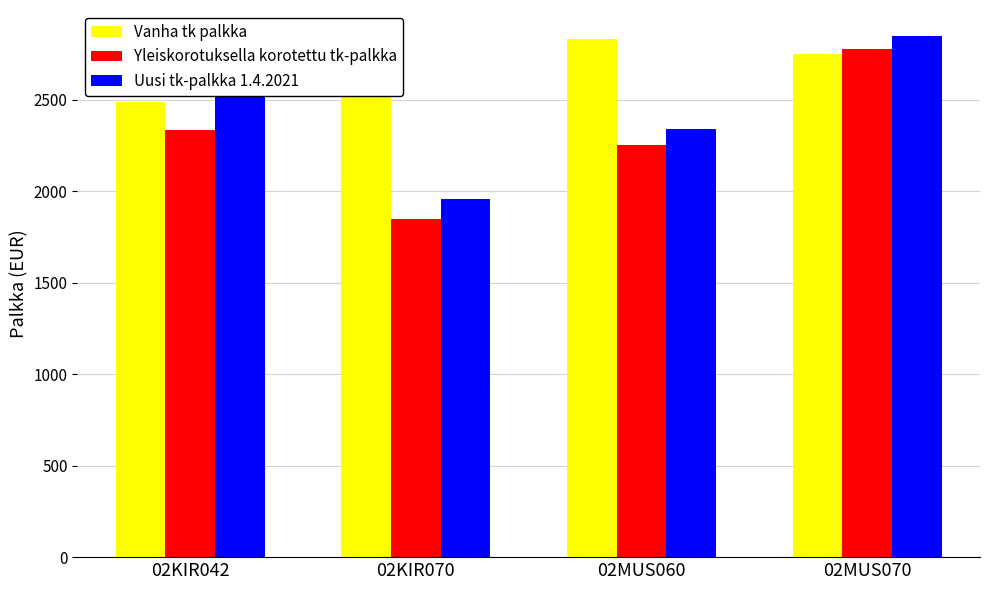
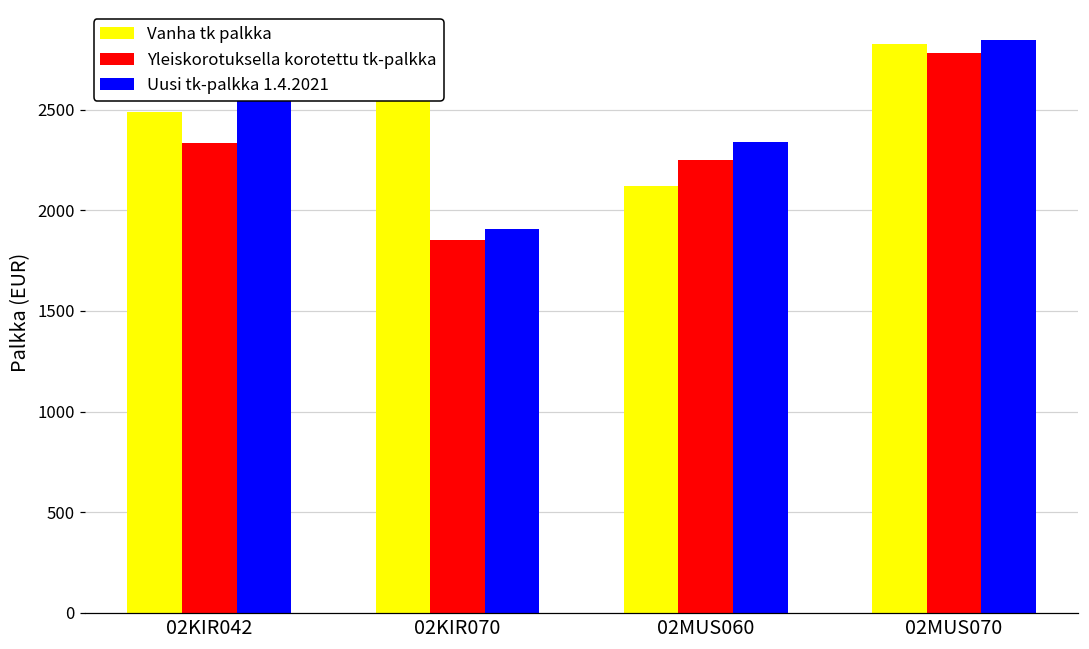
Uusi tk-palkka 1.4.2021, 02KIR070: 1960 -> 1910
Vanha tk palkka, 02MUS060: 2830 -> 2120
Vanha tk palkka, 02MUS070: 2750 -> 2830
